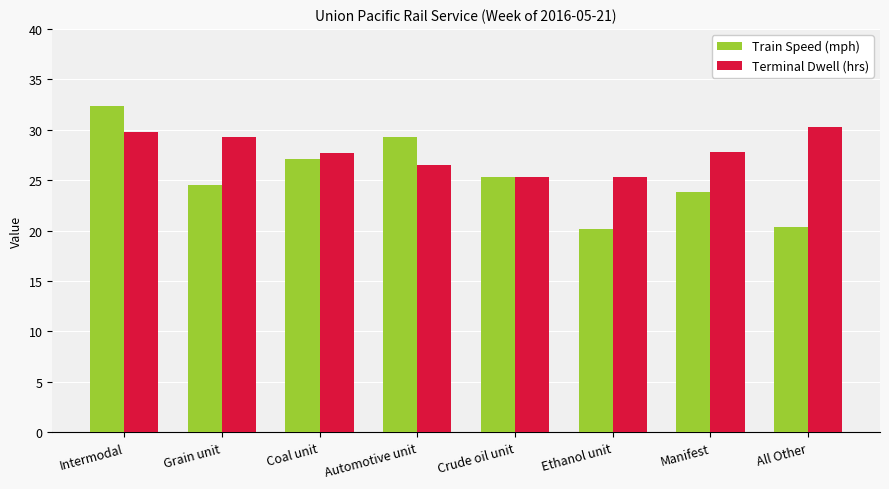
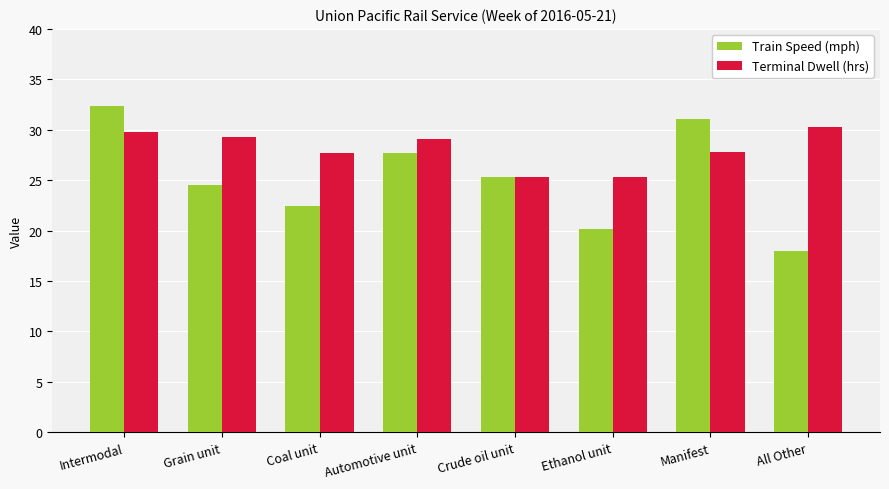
Train Speed (mph), Coal unit: 27.1 -> 22.4
Train Speed (mph), Automotive unit: 29.3 -> 27.7
Terminal Dwell (hrs), Automotive unit: 26.5 -> 29.1
Train Speed (mph), Manifest: 23.8 -> 31.1
Train Speed (mph), All Other: 20.4 -> 18.0
